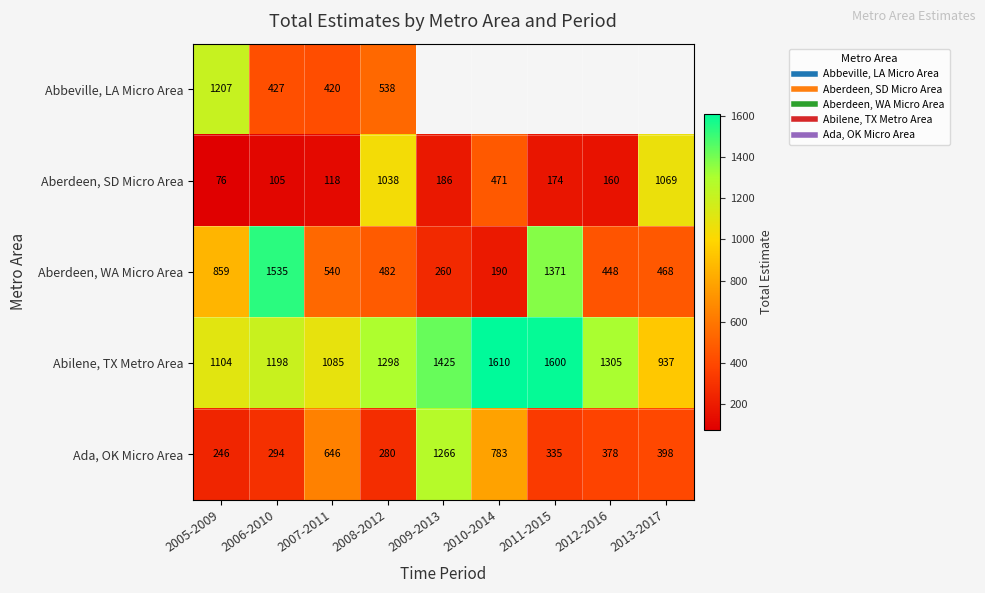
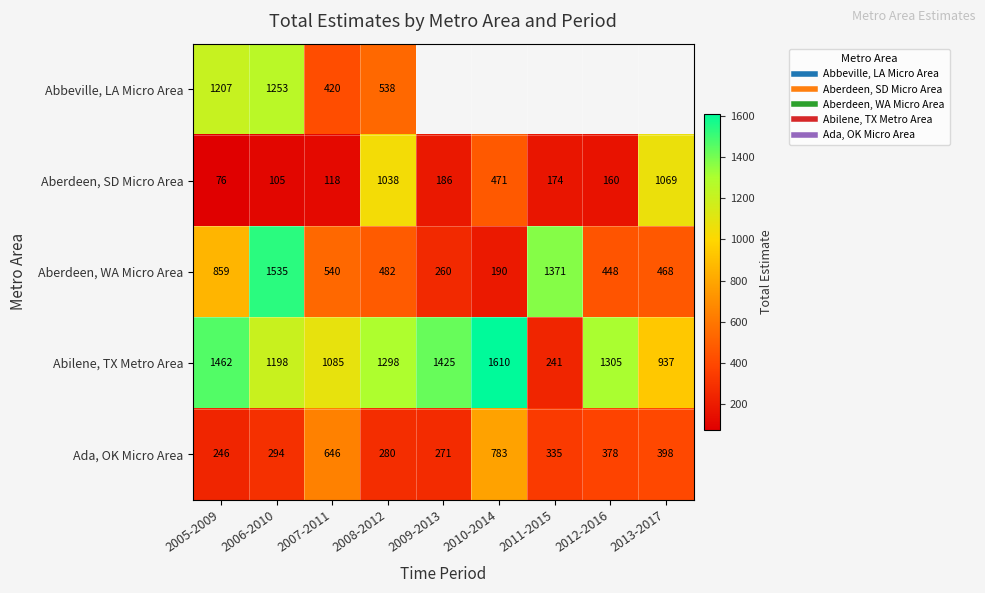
Abbeville, LA Micro Area, 2006-2010: 427 -> 1253
Abilene, TX Metro Area, 2005-2009: 1104 -> 1462
Abilene, TX Metro Area, 2011-2015: 1600 -> 241
Ada, OK Micro Area, 2009-2013: 1266 -> 271
